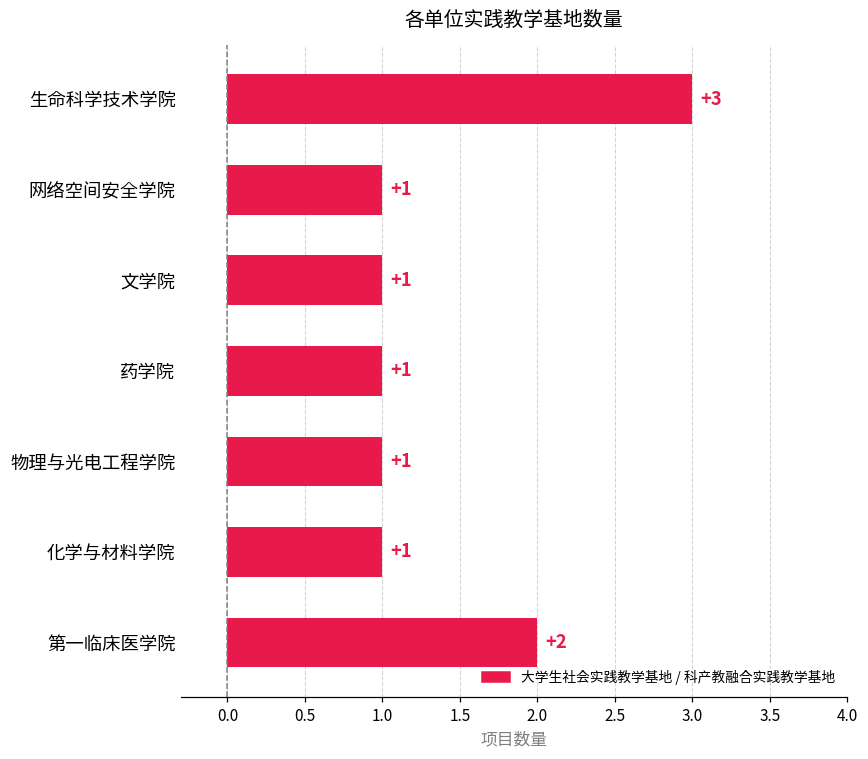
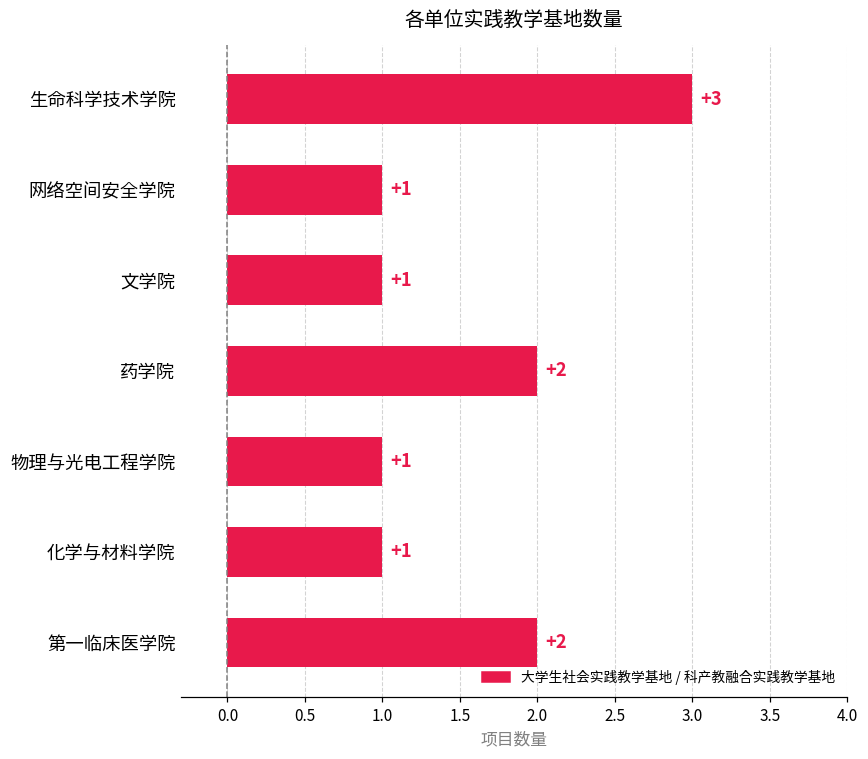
药学院: +1 -> +2
